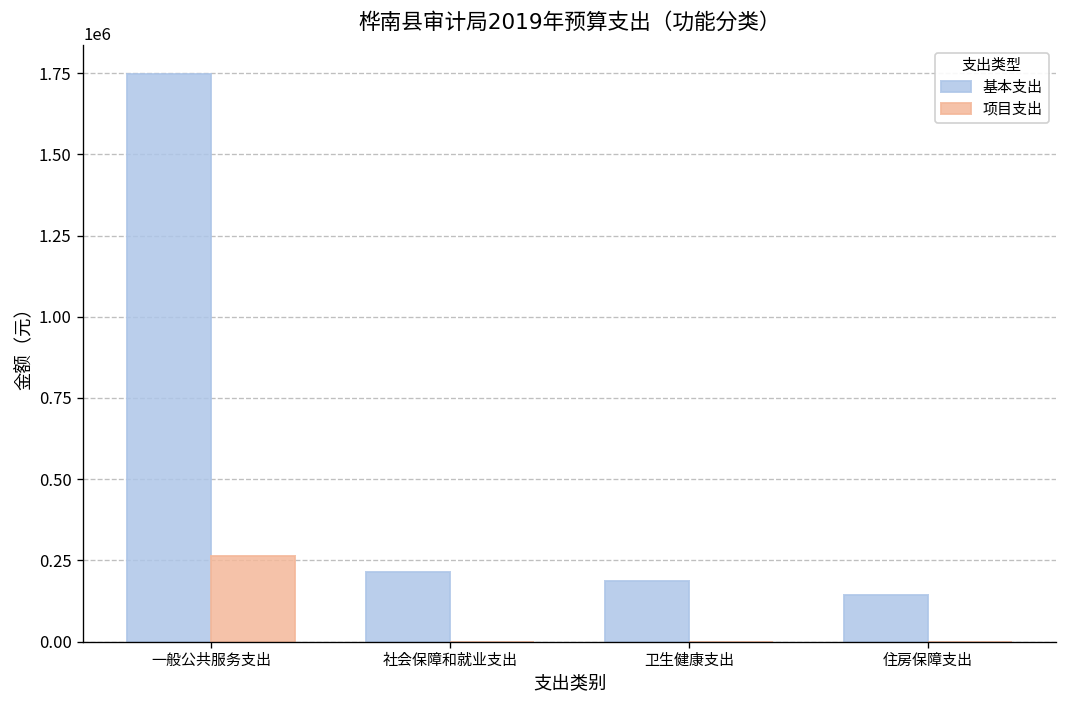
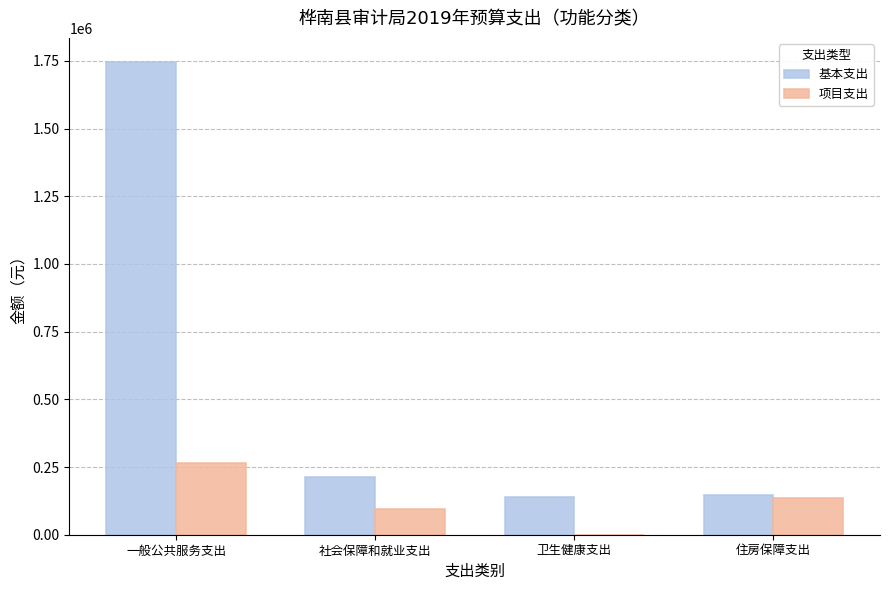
项目支出, 社会保障和就业支出: 0 -> 90000
基本支出, 卫生健康支出: 190000 -> 140000
项目支出, 住房保障支出: 0 -> 140000
